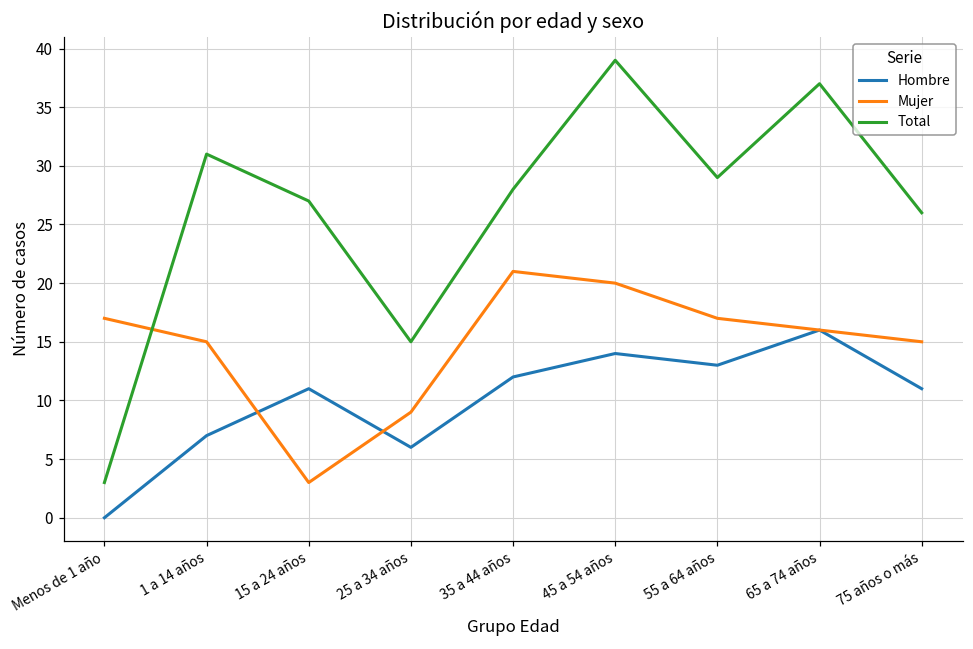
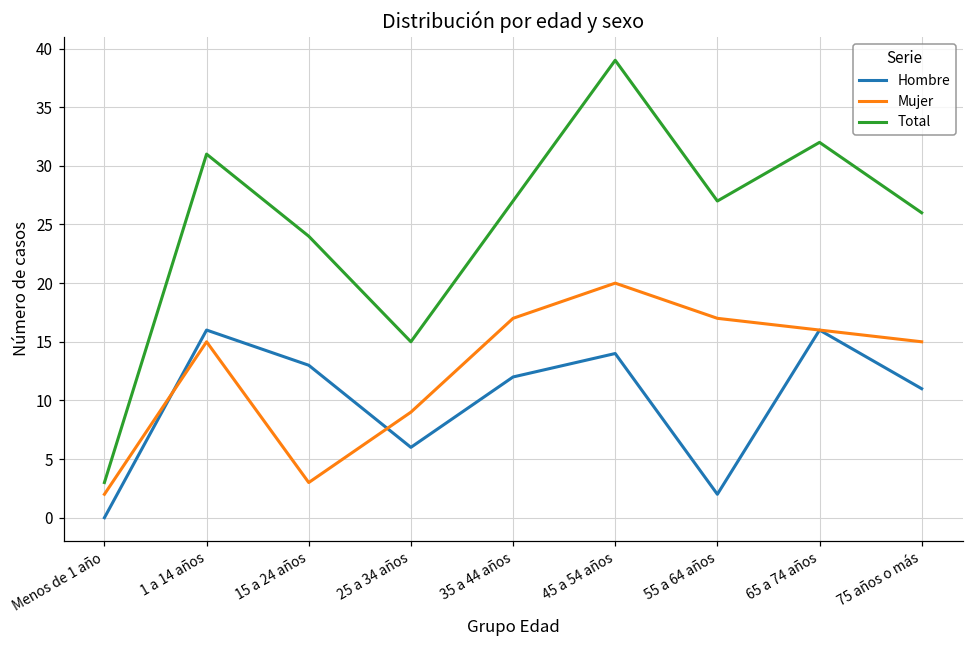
Mujer, Menos de 1 año: 17 -> 2
Hombre, 1 a 14 años: 7 -> 16
Hombre, 15 a 24 años: 11 -> 13
Total, 15 a 24 años: 27 -> 24
Mujer, 35 a 44 años: 21 -> 17
Total, 35 a 44 años: 28 -> 27
Hombre, 55 a 64 años: 13 -> 2
Total, 55 a 64 años: 29 -> 27
Total, 65 a 74 años: 37 -> 32
